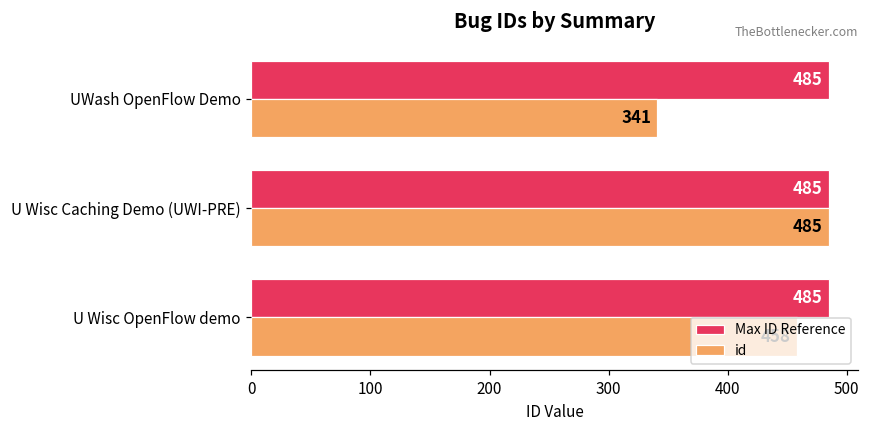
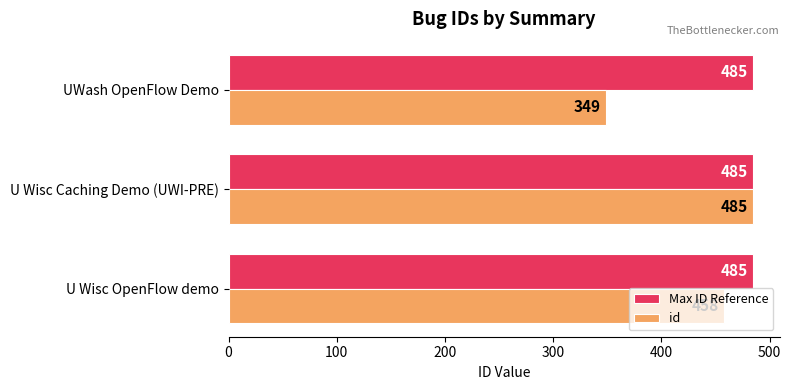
id, UWash OpenFlow Demo: 341 -> 349
